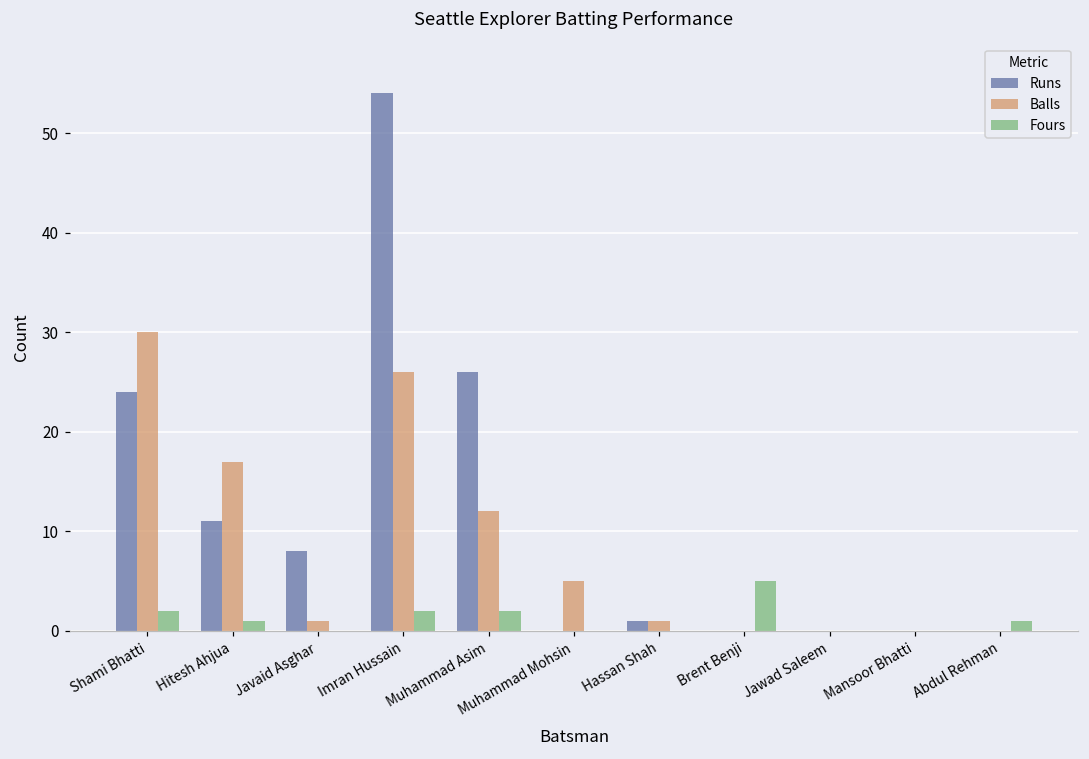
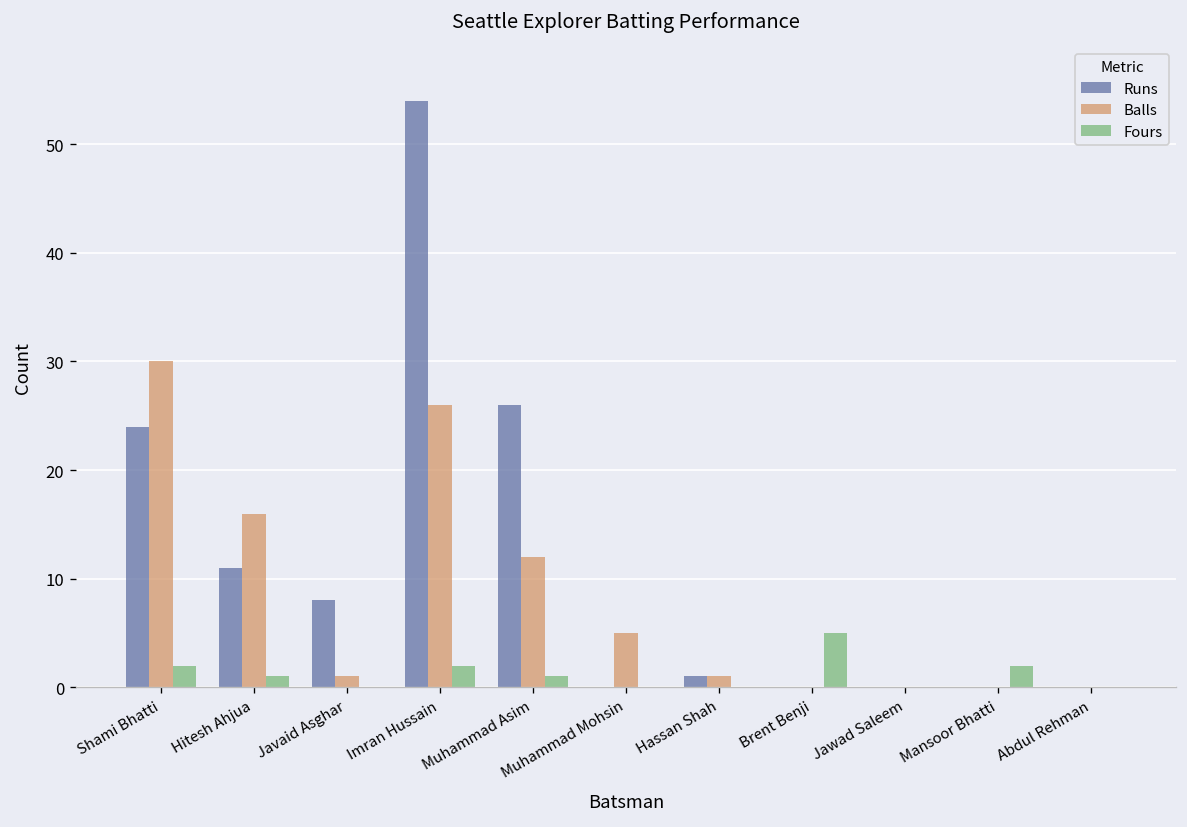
Balls, Hitesh Ahjua: 17 -> 16
Fours, Muhammad Asim: 2 -> 1
Fours, Mansoor Bhatti: 0 -> 2
Fours, Abdul Rehman: 1 -> 0
